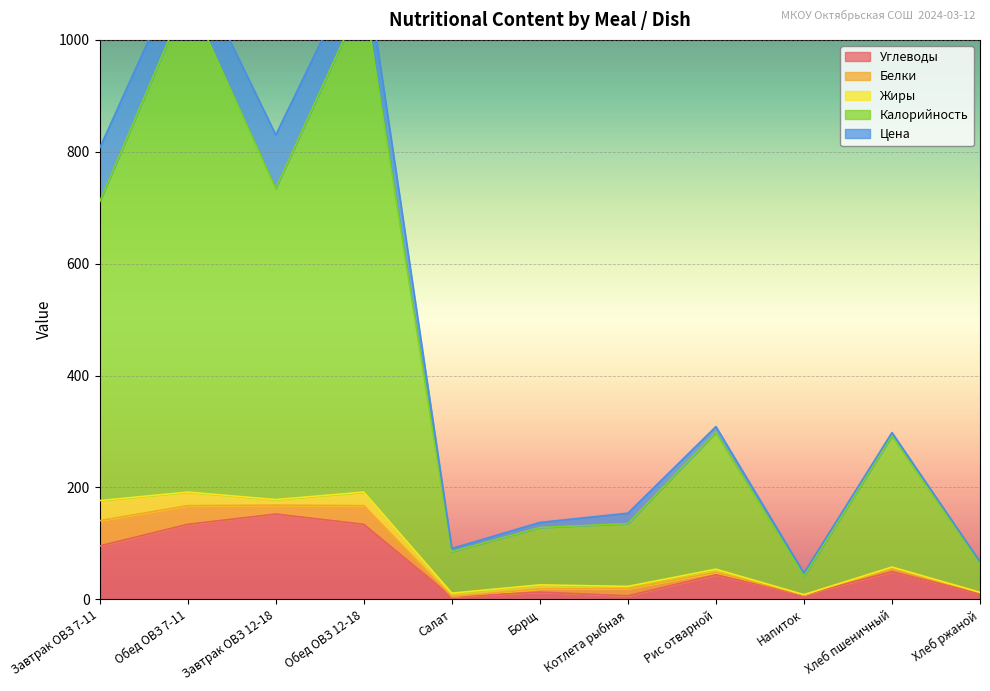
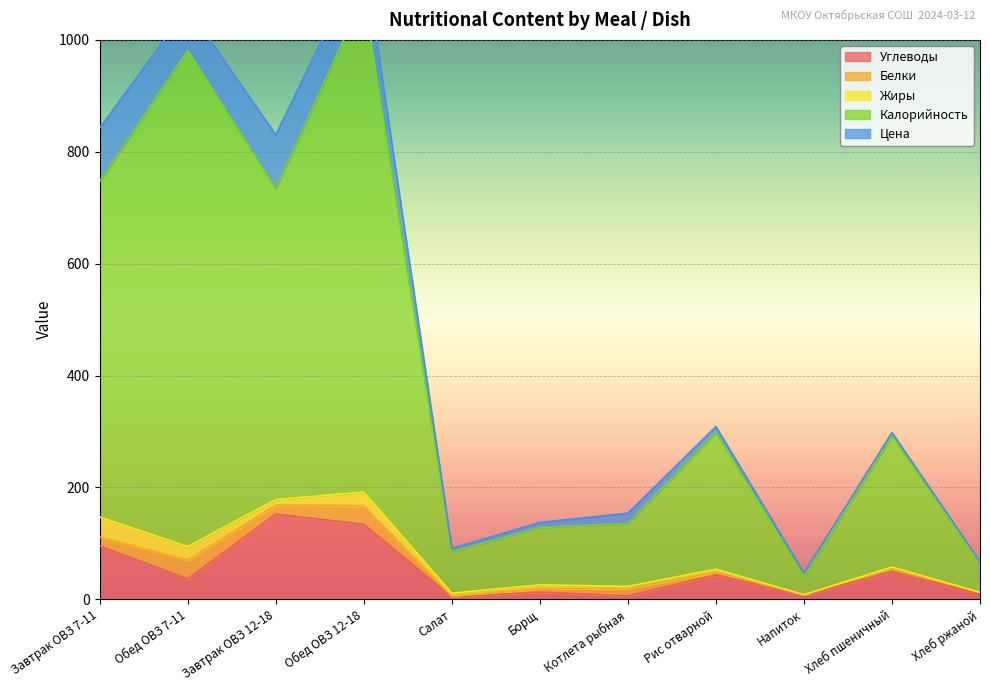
Белки, Завтрак ОВЗ 7-11: 50 -> 20
Калорийность, Завтрак ОВЗ 7-11: 530 -> 600
Углеводы, Обед ОВЗ 7-11: 130 -> 40
